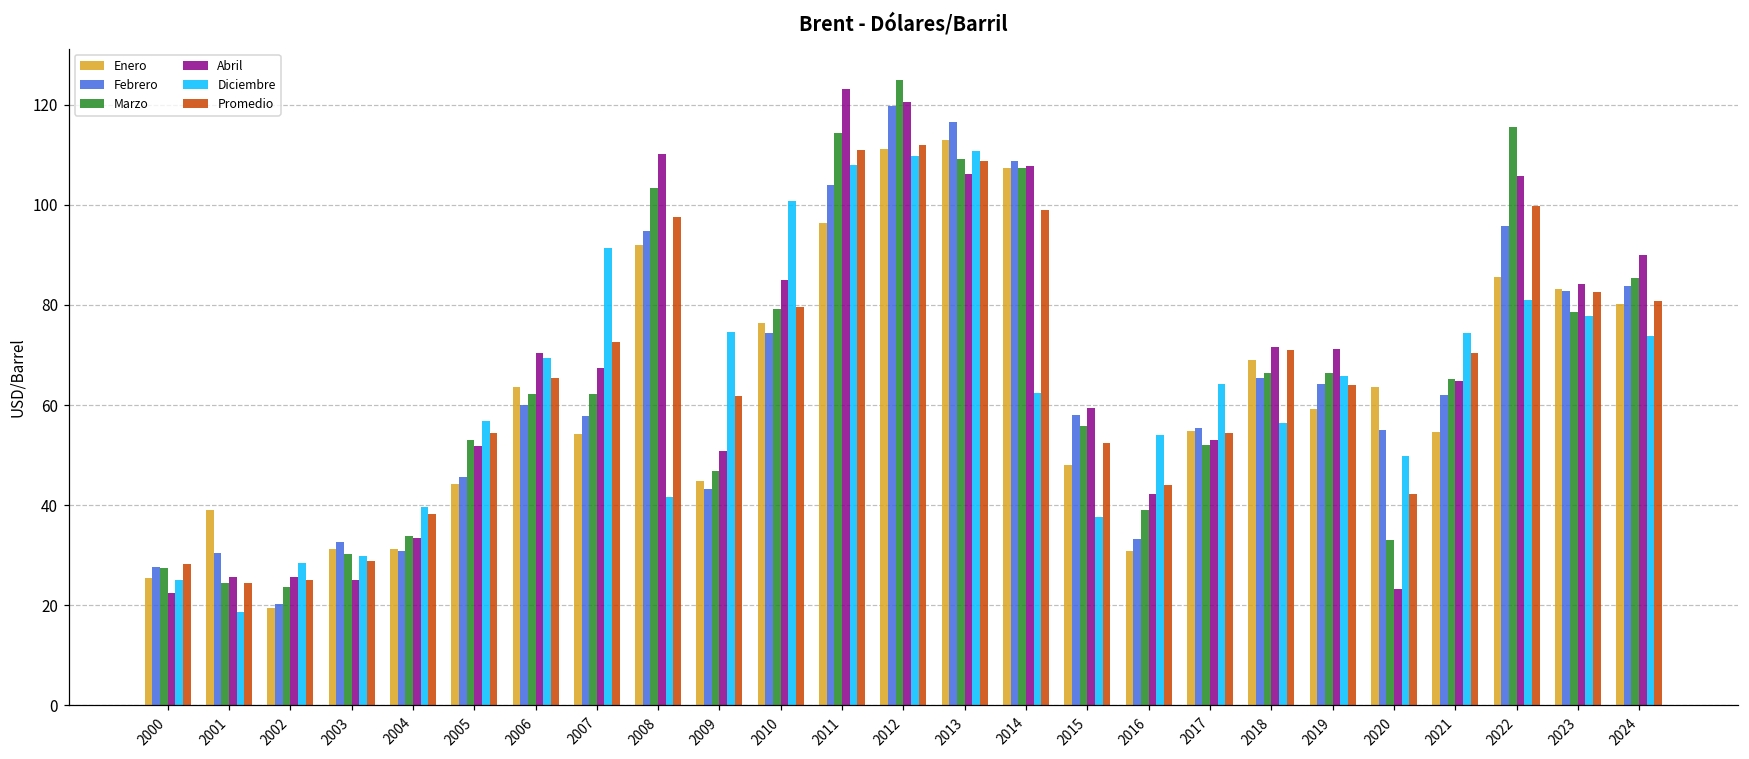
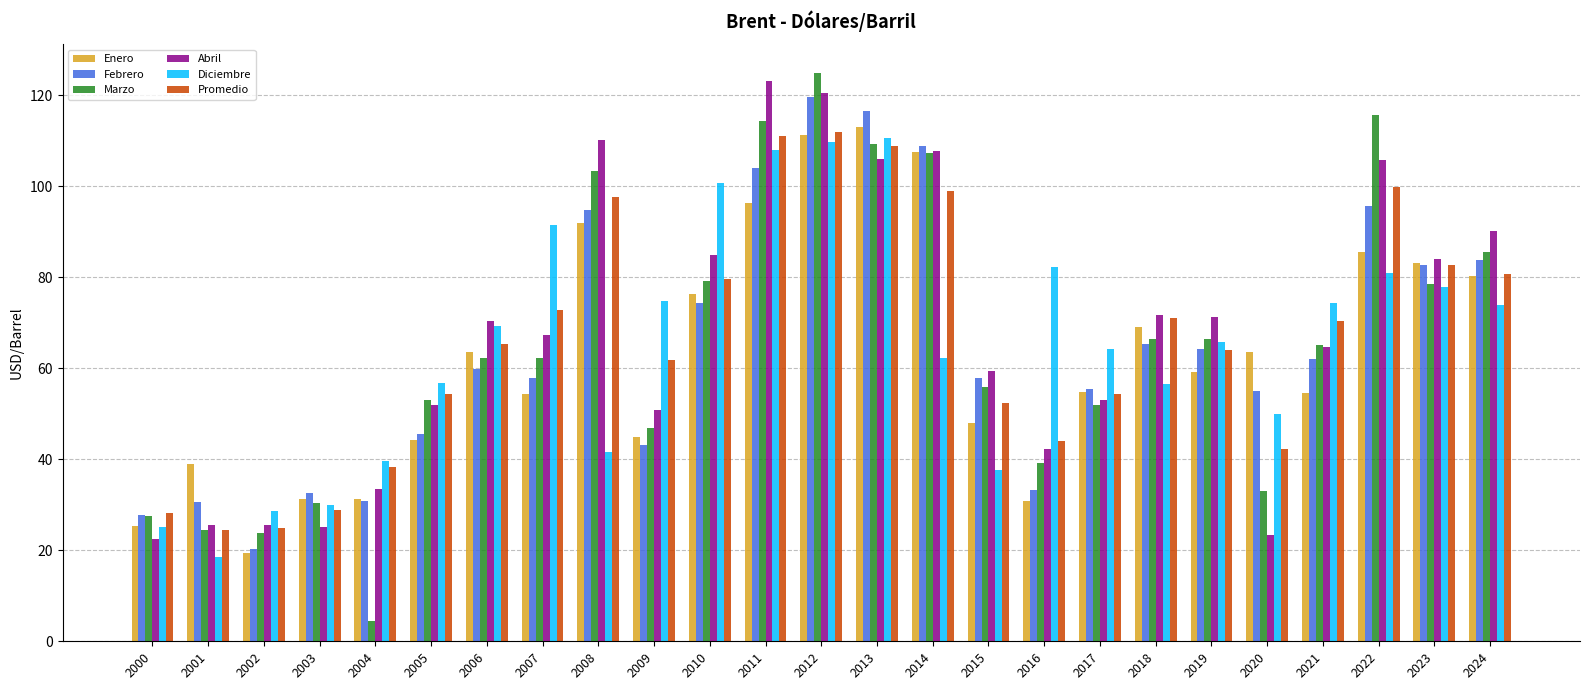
Marzo, 2004: 34 -> 4
Diciembre, 2016: 54 -> 82
